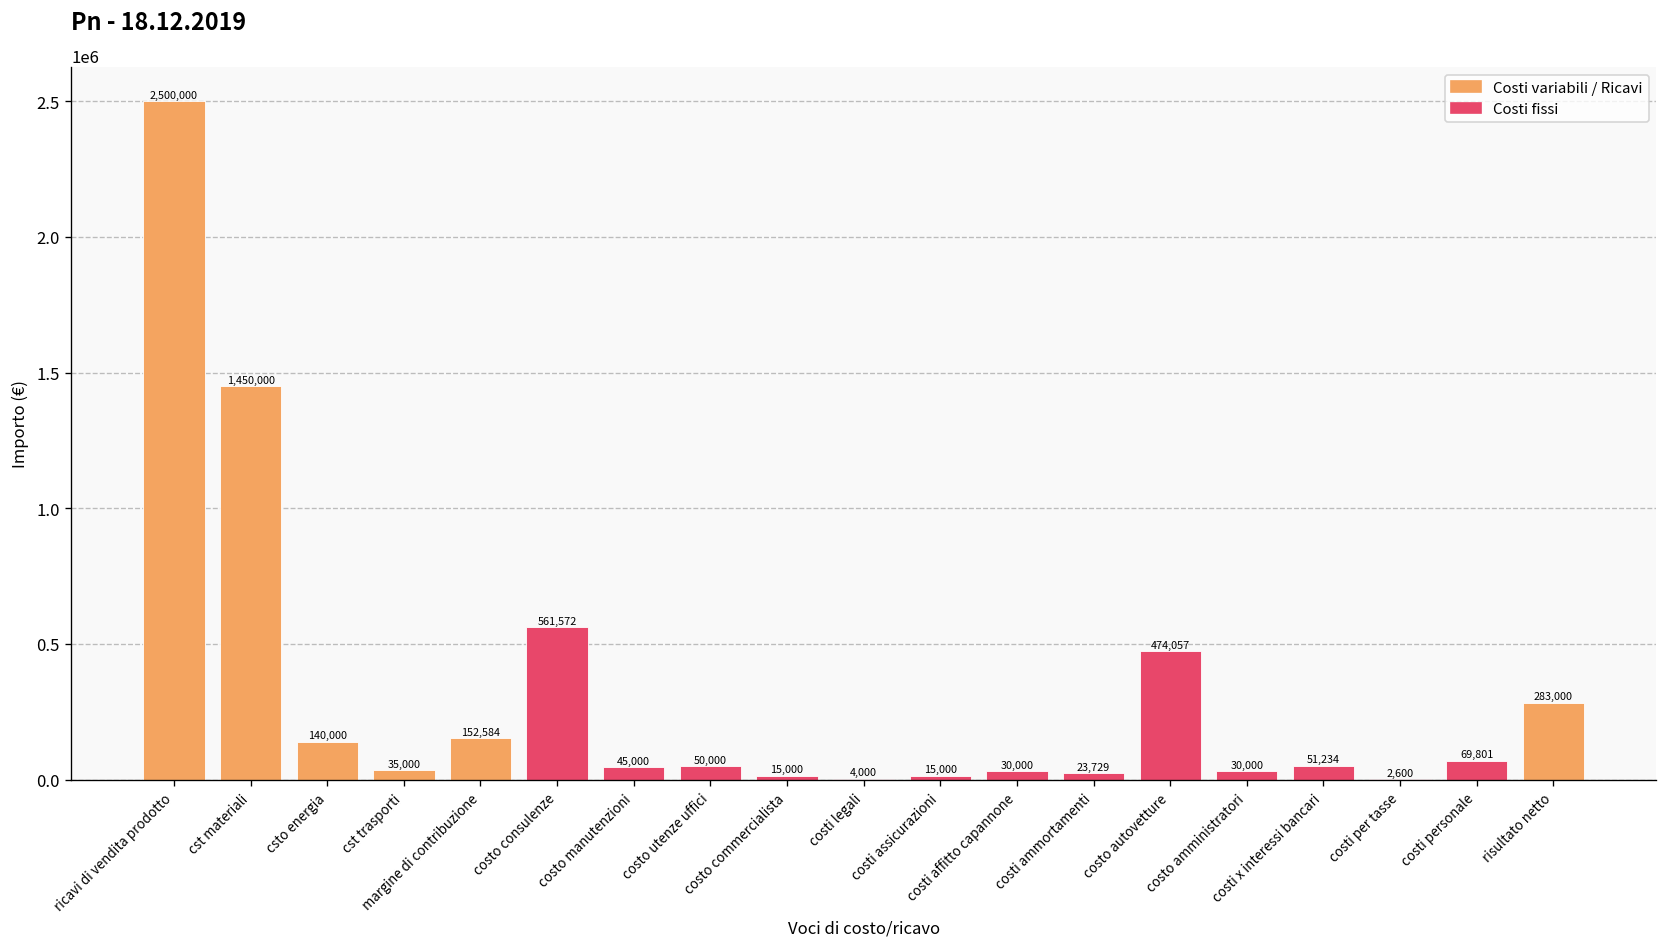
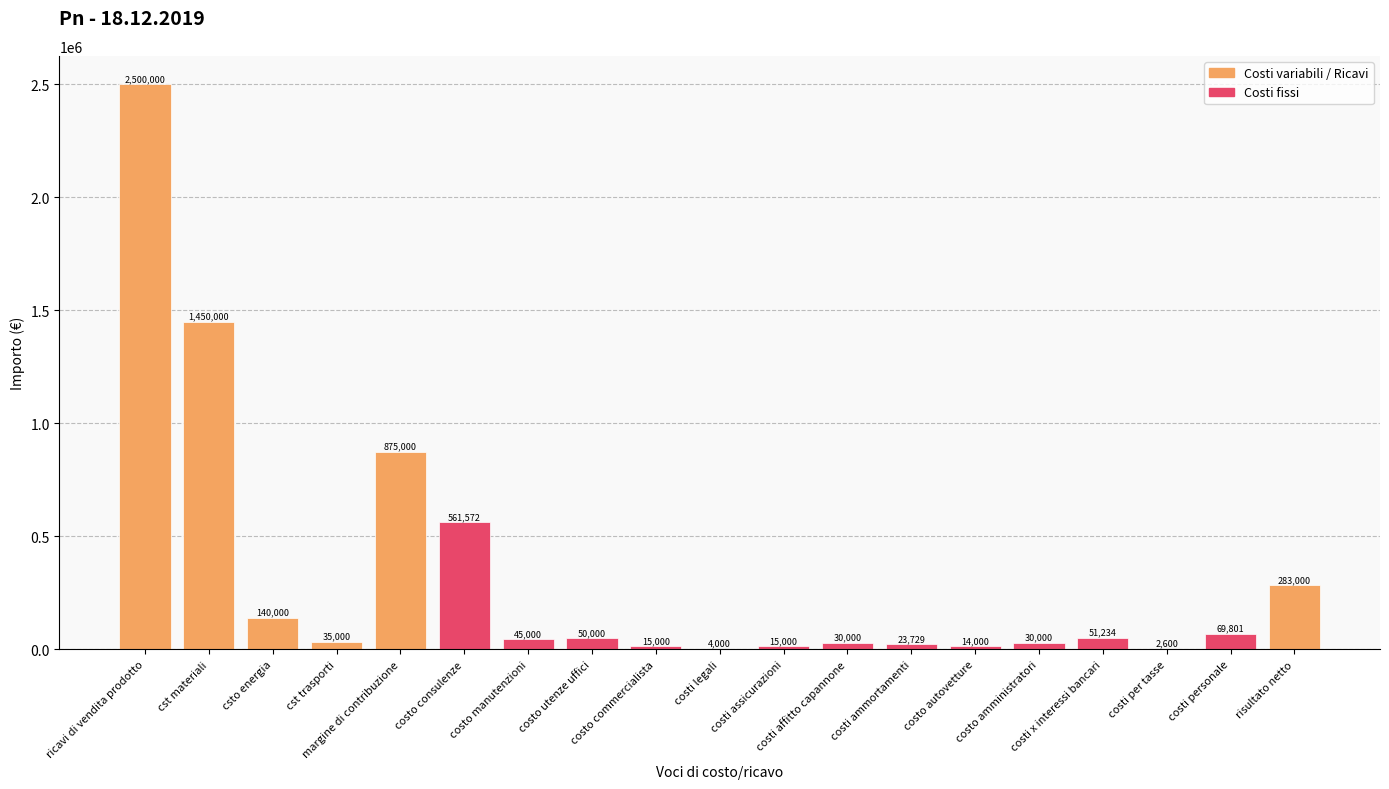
margine di contribuzione: 152,584 -> 875,000
costo autovetture: 474,057 -> 14,000
